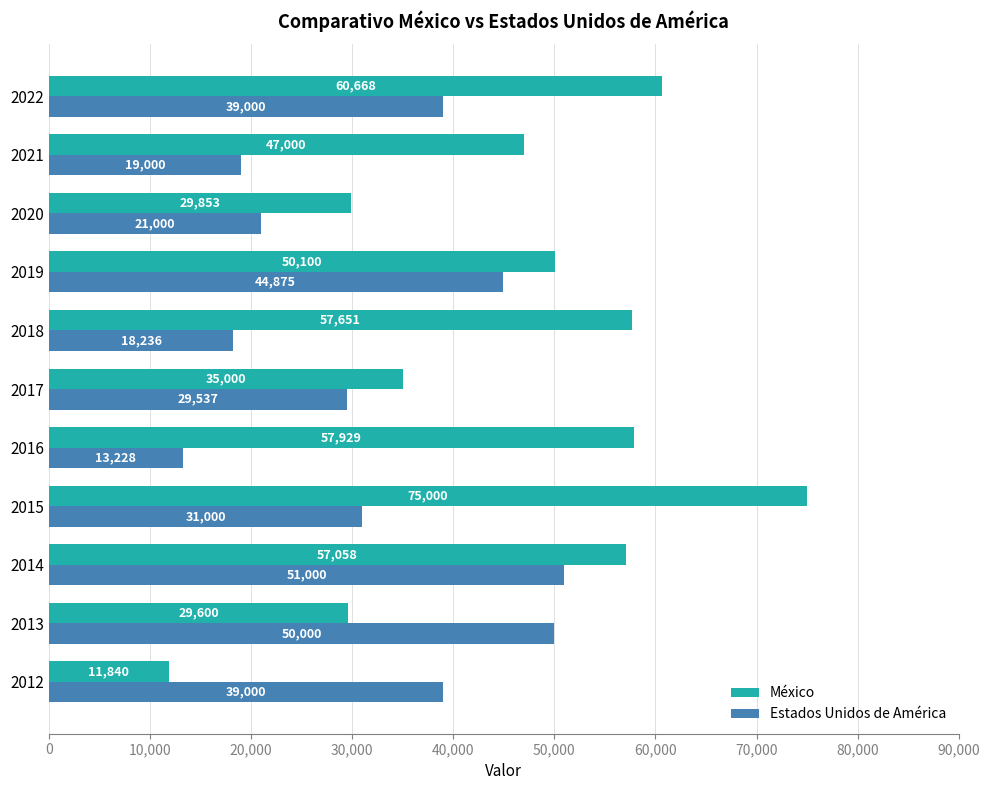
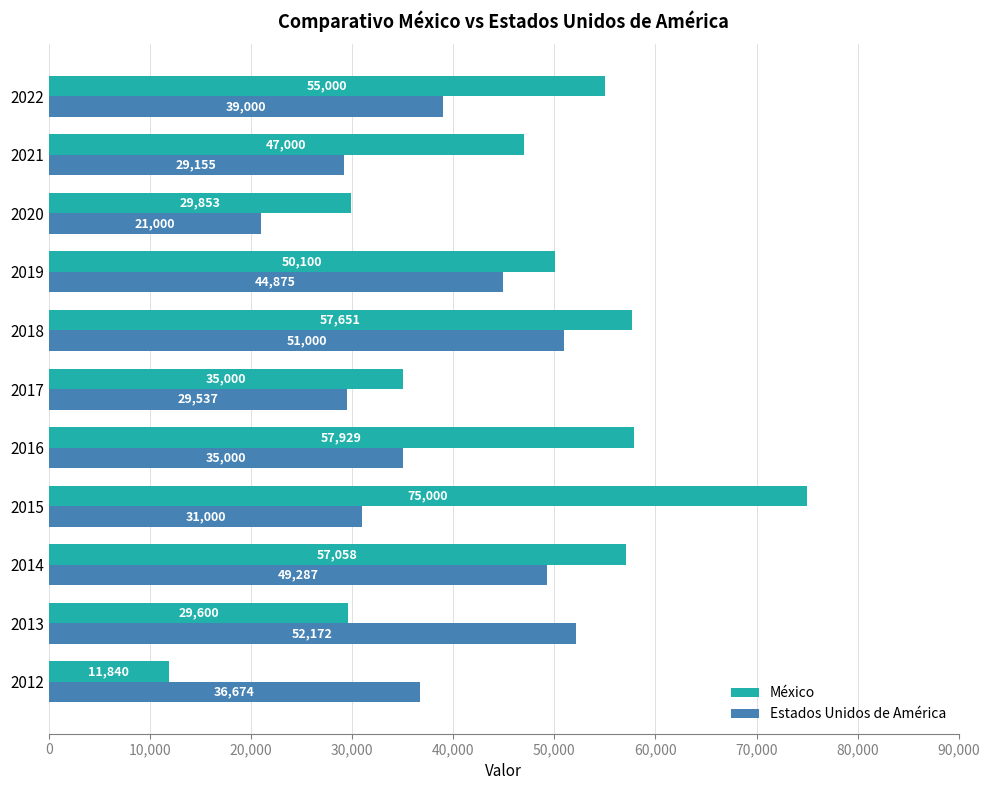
México, 2022: 60,668 -> 55,000
Estados Unidos de América, 2021: 19,000 -> 29,155
Estados Unidos de América, 2018: 18,236 -> 51,000
Estados Unidos de América, 2016: 13,228 -> 35,000
Estados Unidos de América, 2014: 51,000 -> 49,287
Estados Unidos de América, 2013: 50,000 -> 52,172
Estados Unidos de América, 2012: 39,000 -> 36,674
